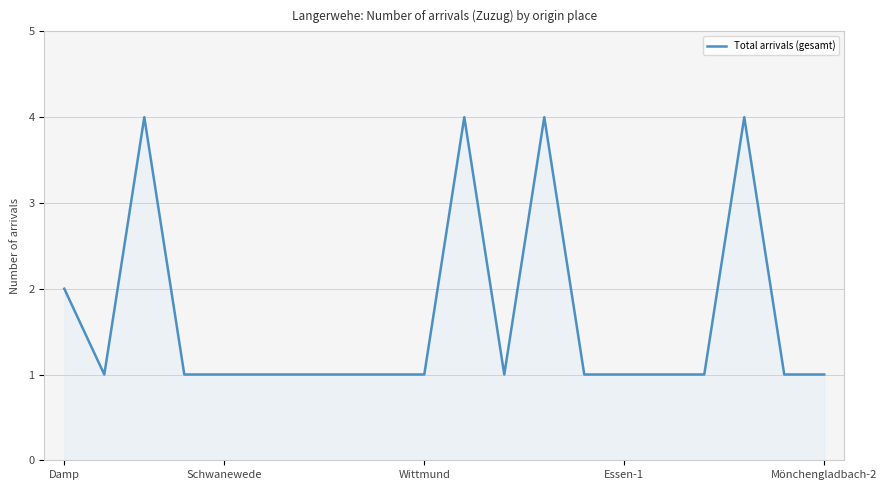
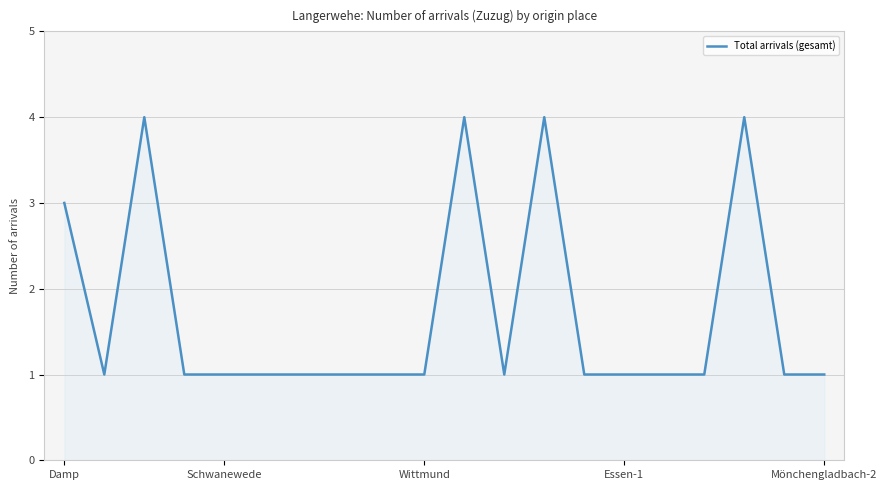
Damp: 2 -> 3
